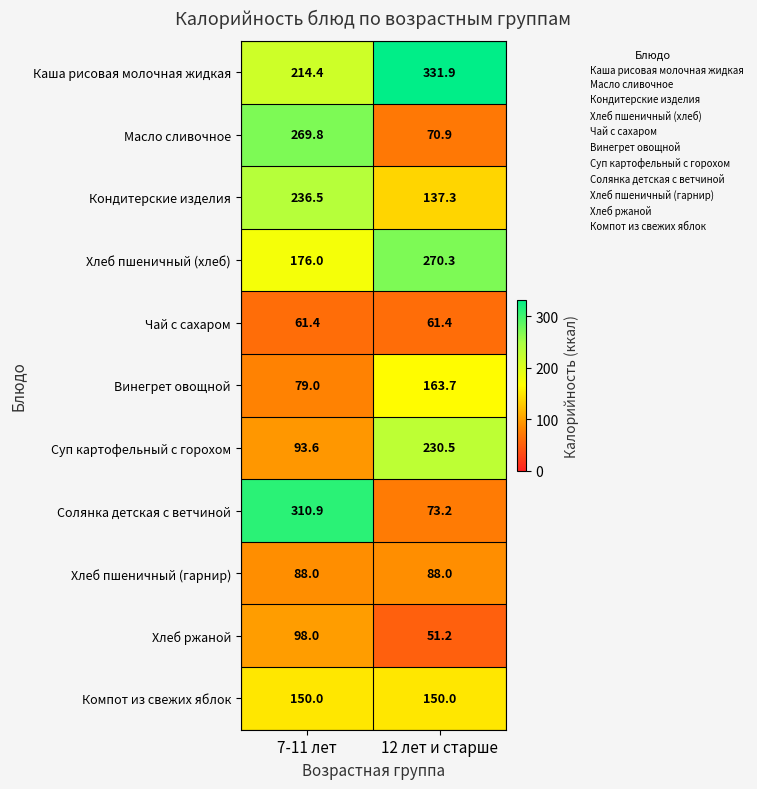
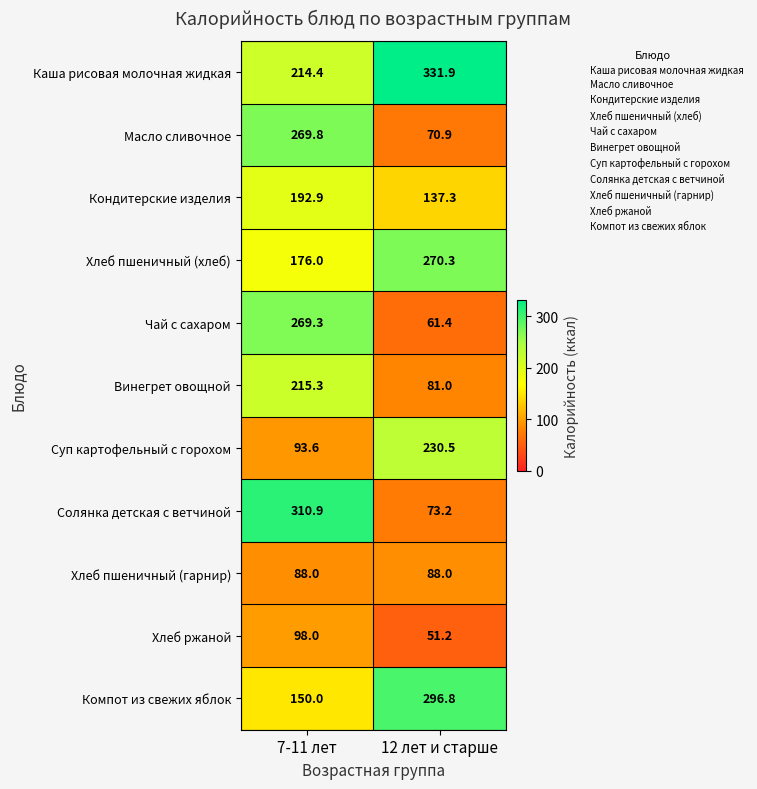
Кондитерские изделия, 7-11 лет: 236.5 -> 192.9
Чай с сахаром, 7-11 лет: 61.4 -> 269.3
Винегрет овощной, 7-11 лет: 79.0 -> 215.3
Винегрет овощной, 12 лет и старше: 163.7 -> 81.0
Компот из свежих яблок, 12 лет и старше: 150.0 -> 296.8
